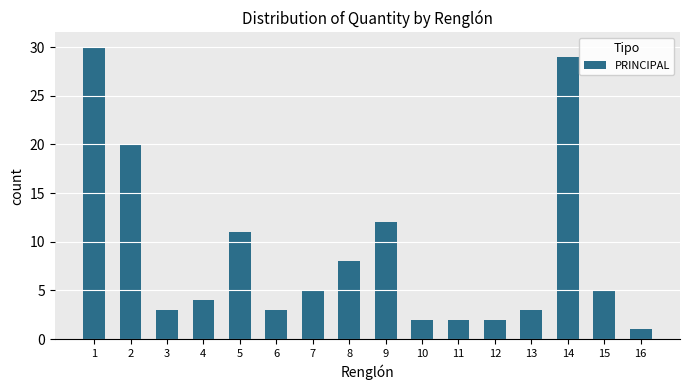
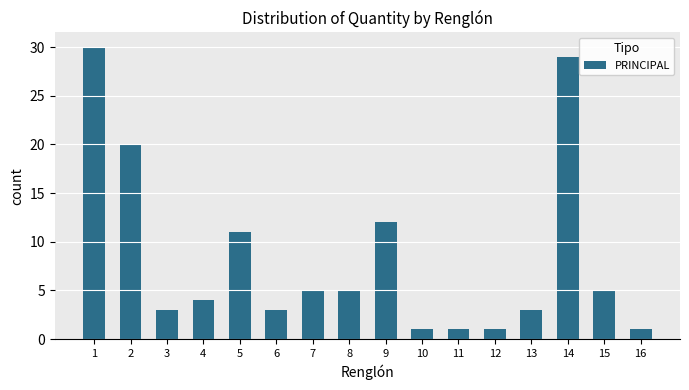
8: 8 -> 5
10: 2 -> 1
11: 2 -> 1
12: 2 -> 1
